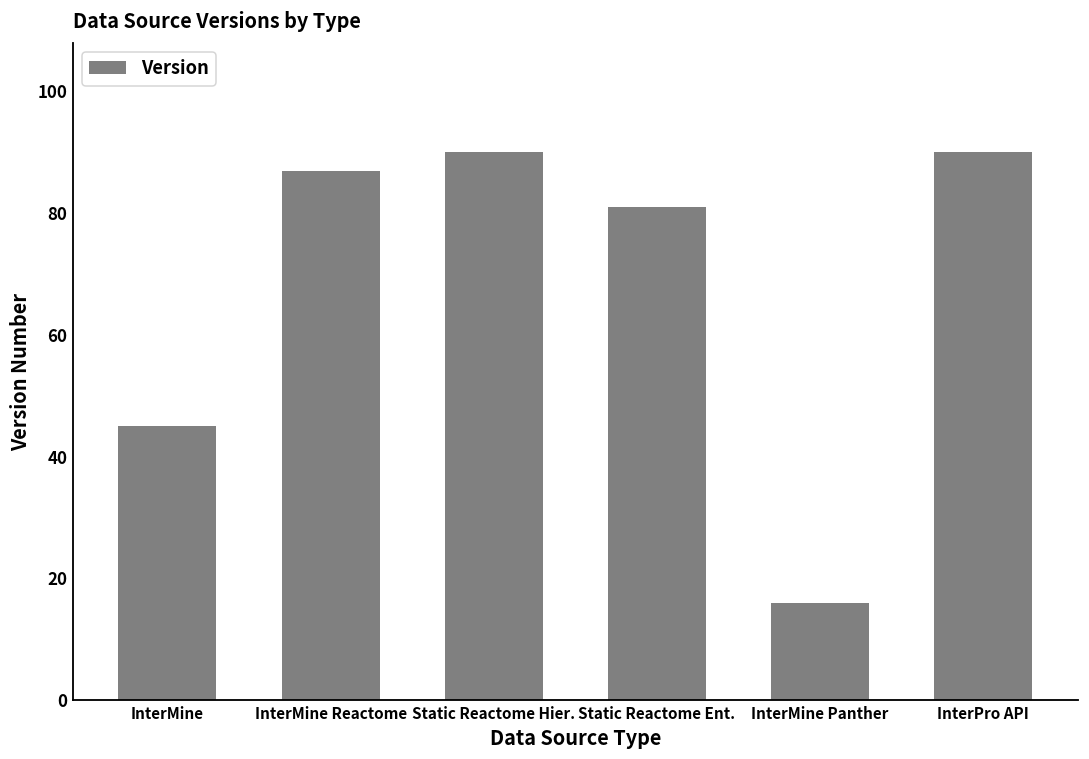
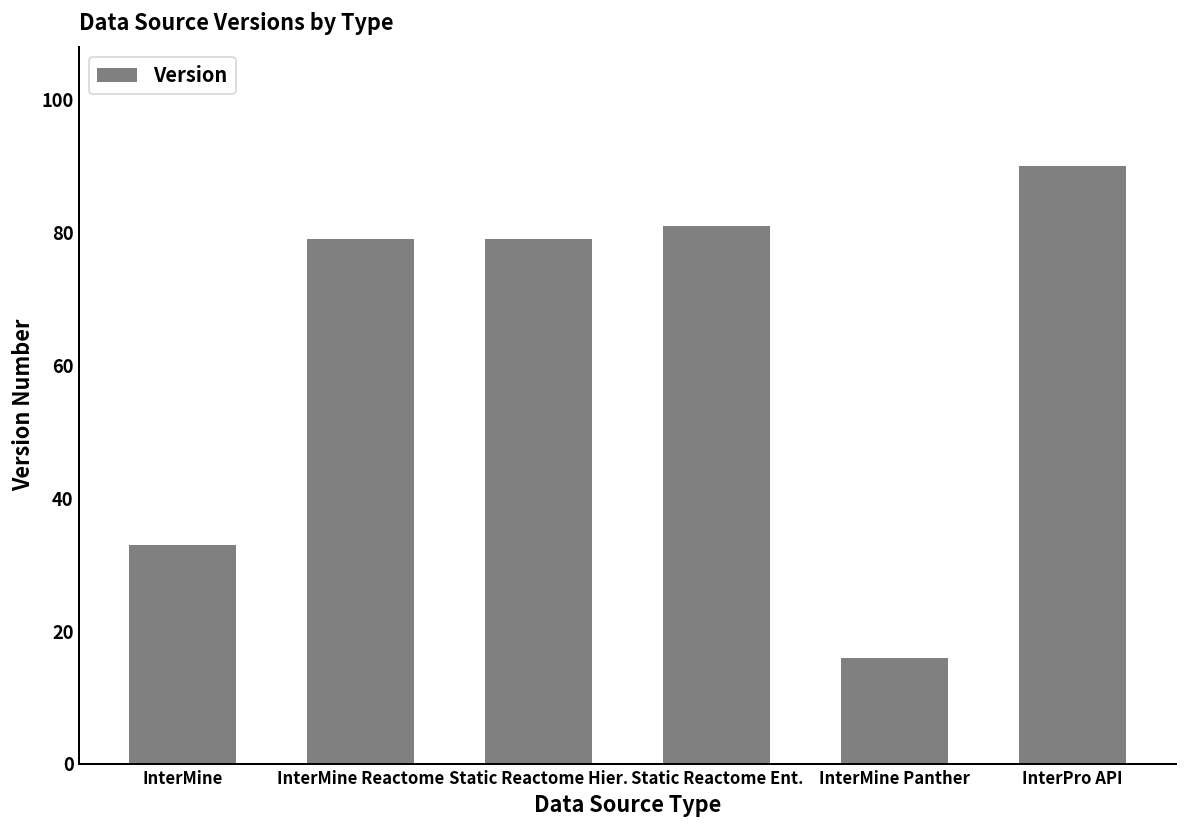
InterMine: 45 -> 33
InterMine Reactome: 87 -> 79
Static Reactome Hier.: 90 -> 79
